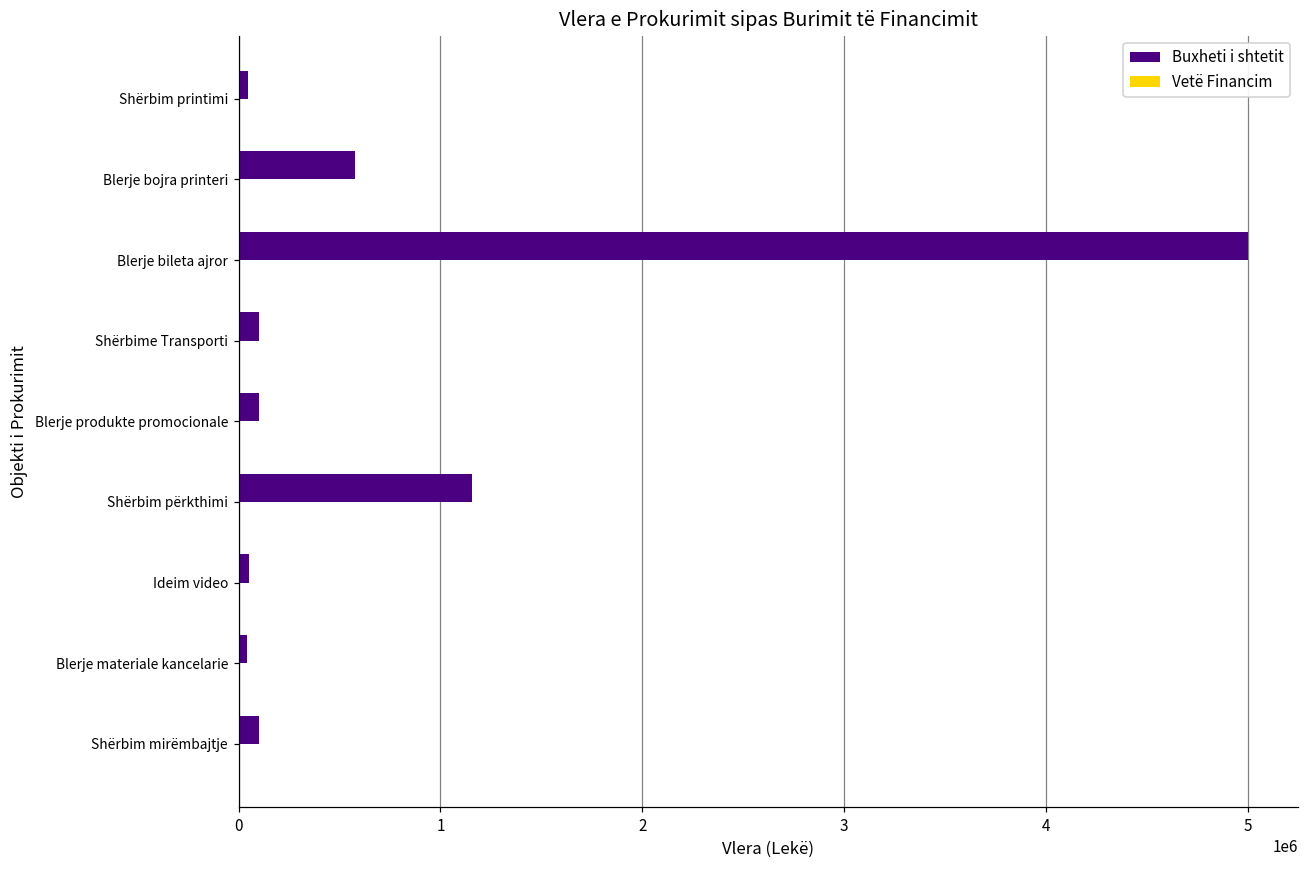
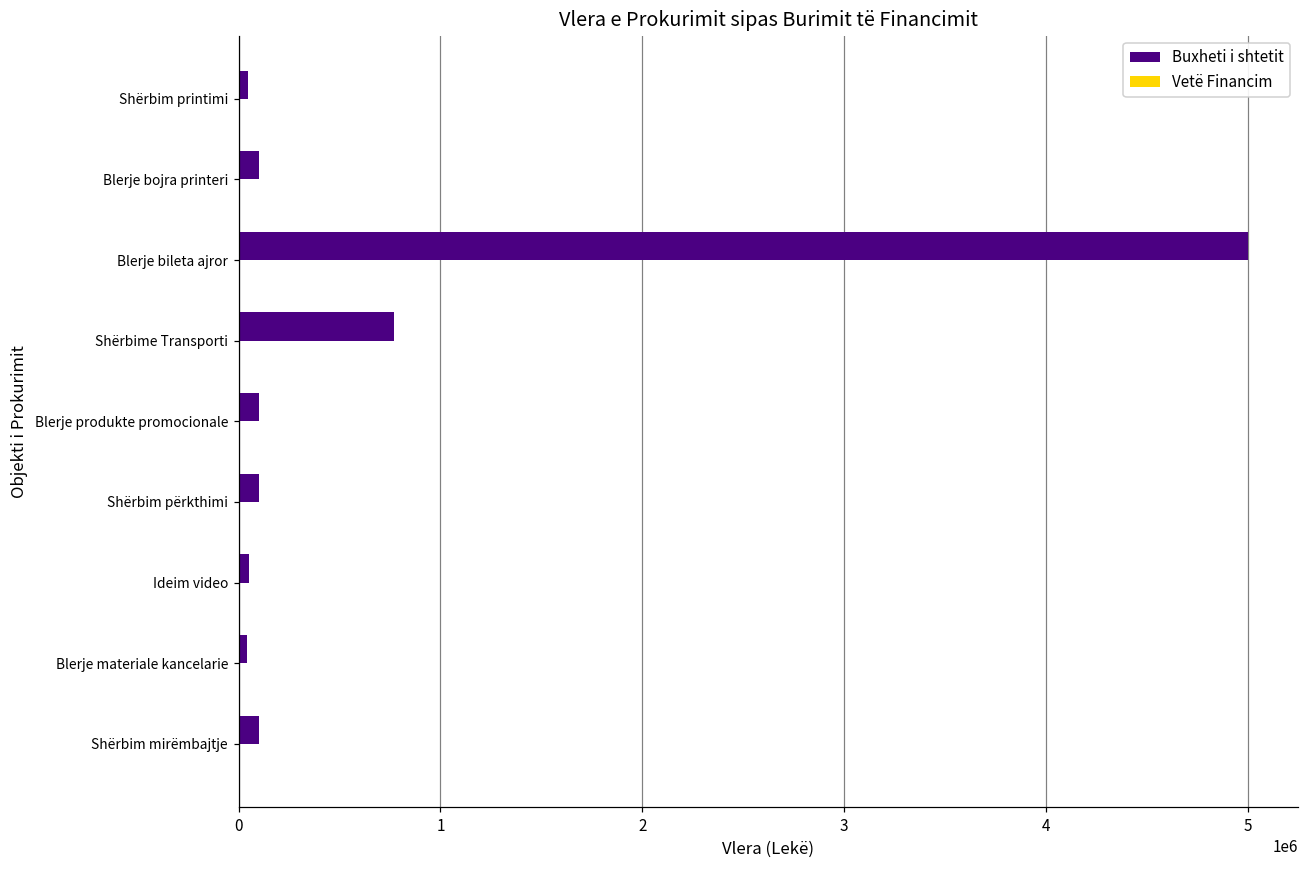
Buxheti i shtetit, Blerje bojra printeri: 580000 -> 100000
Buxheti i shtetit, Shërbime Transporti: 100000 -> 770000
Buxheti i shtetit, Shërbim përkthimi: 1160000 -> 100000
